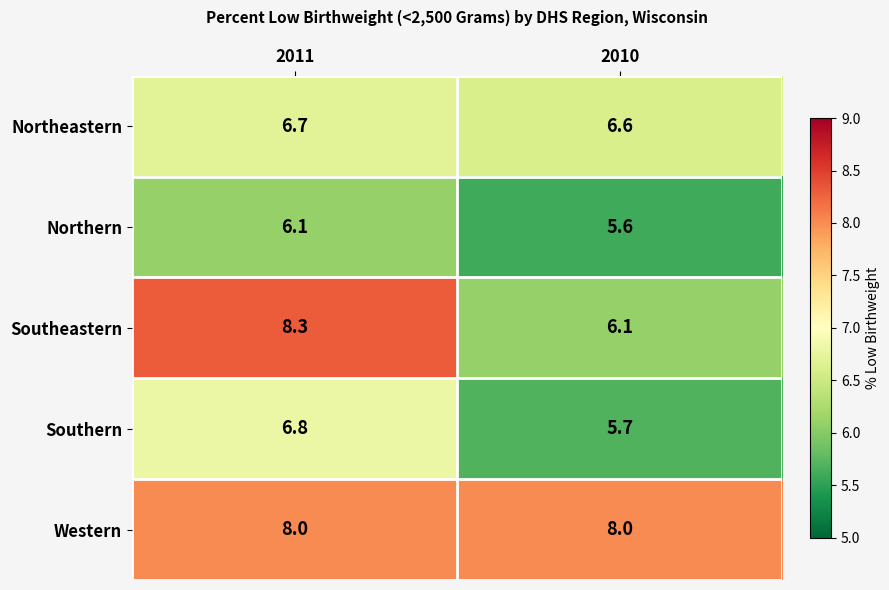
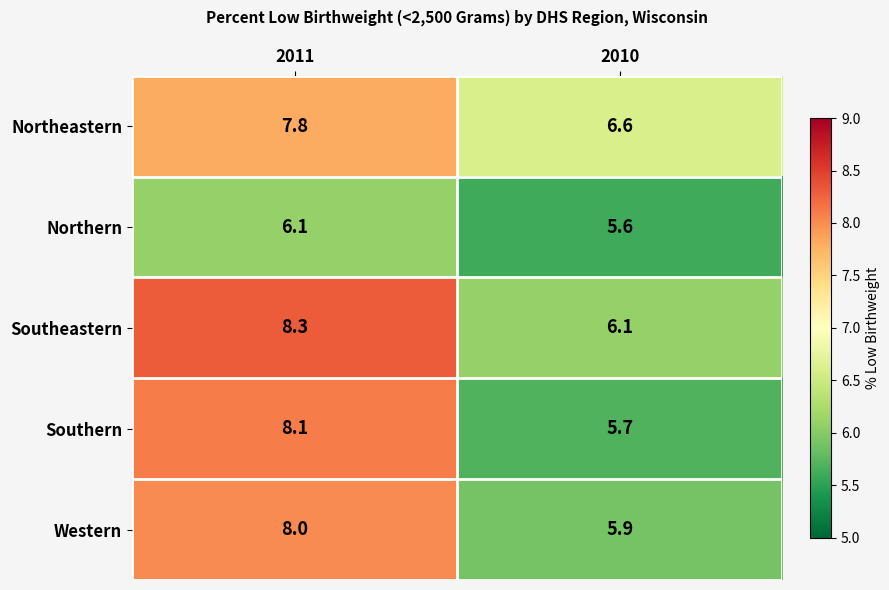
Northeastern, 2011: 6.7 -> 7.8
Southern, 2011: 6.8 -> 8.1
Western, 2010: 8.0 -> 5.9
